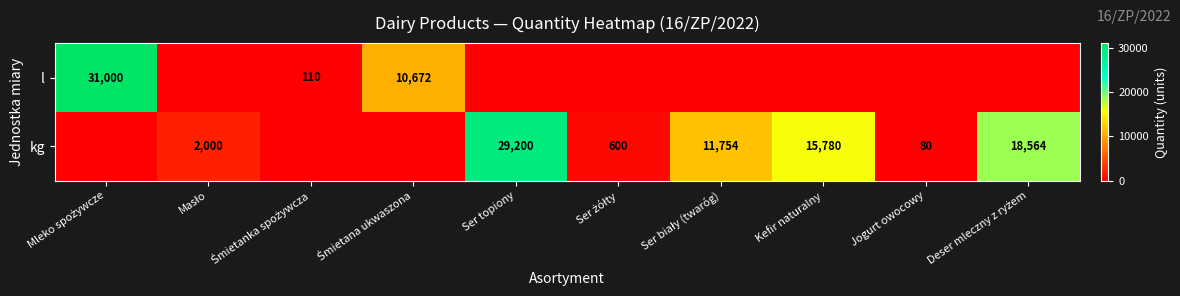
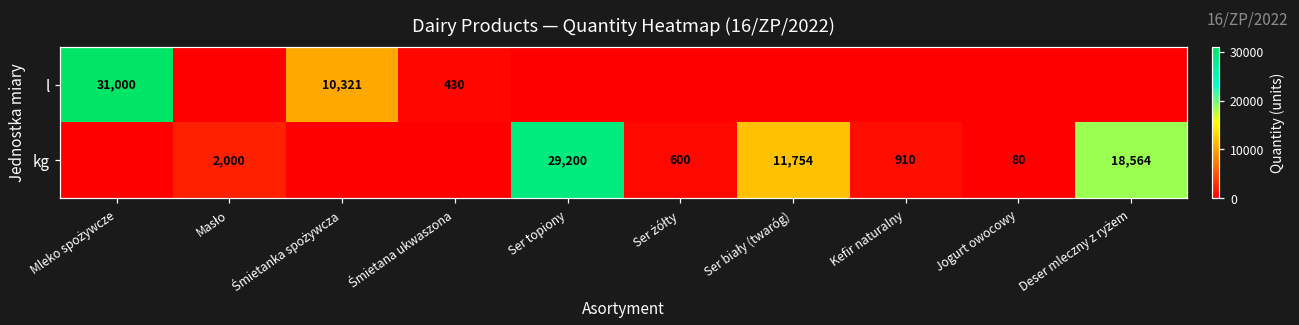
l, Śmietanka spożywcza: 110 -> 10,321
l, Śmietana ukwaszona: 10,672 -> 430
kg, Kefir naturalny: 15,780 -> 910
